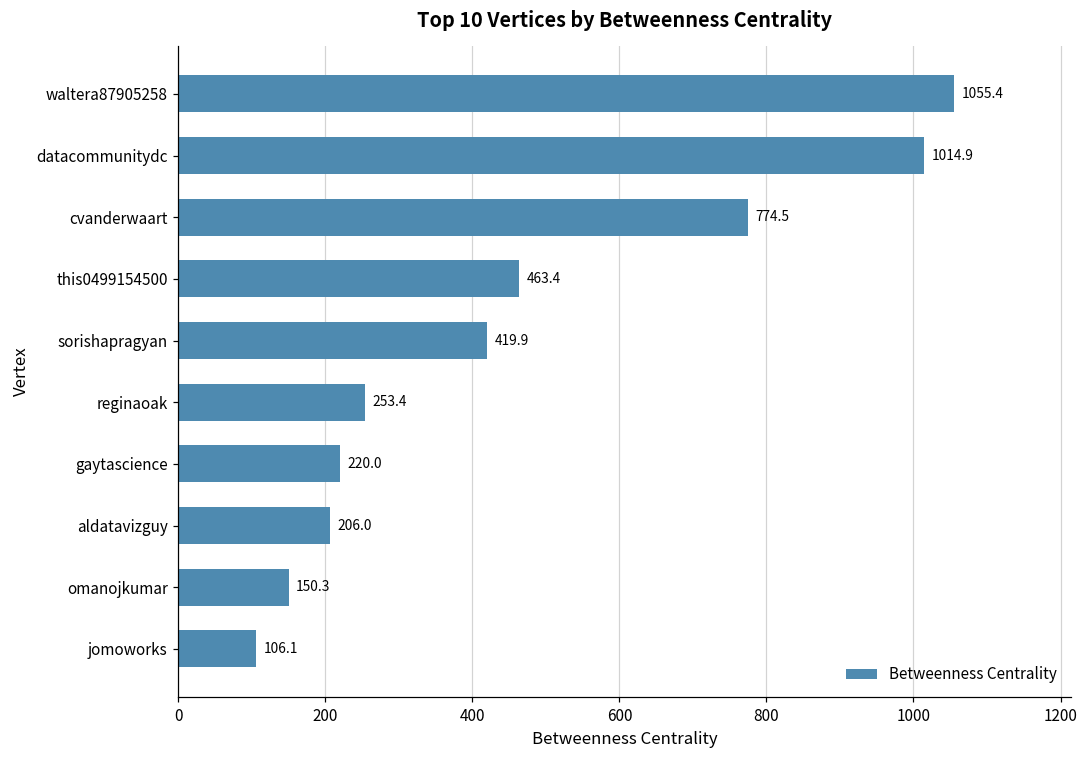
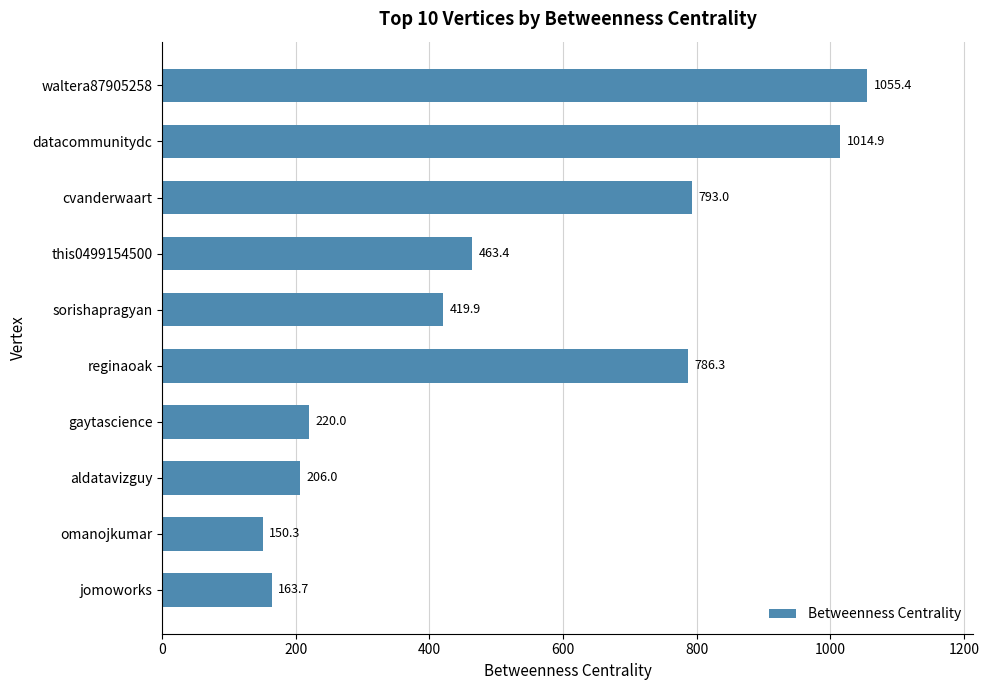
cvanderwaart: 774.5 -> 793.0
reginaoak: 253.4 -> 786.3
jomoworks: 106.1 -> 163.7
